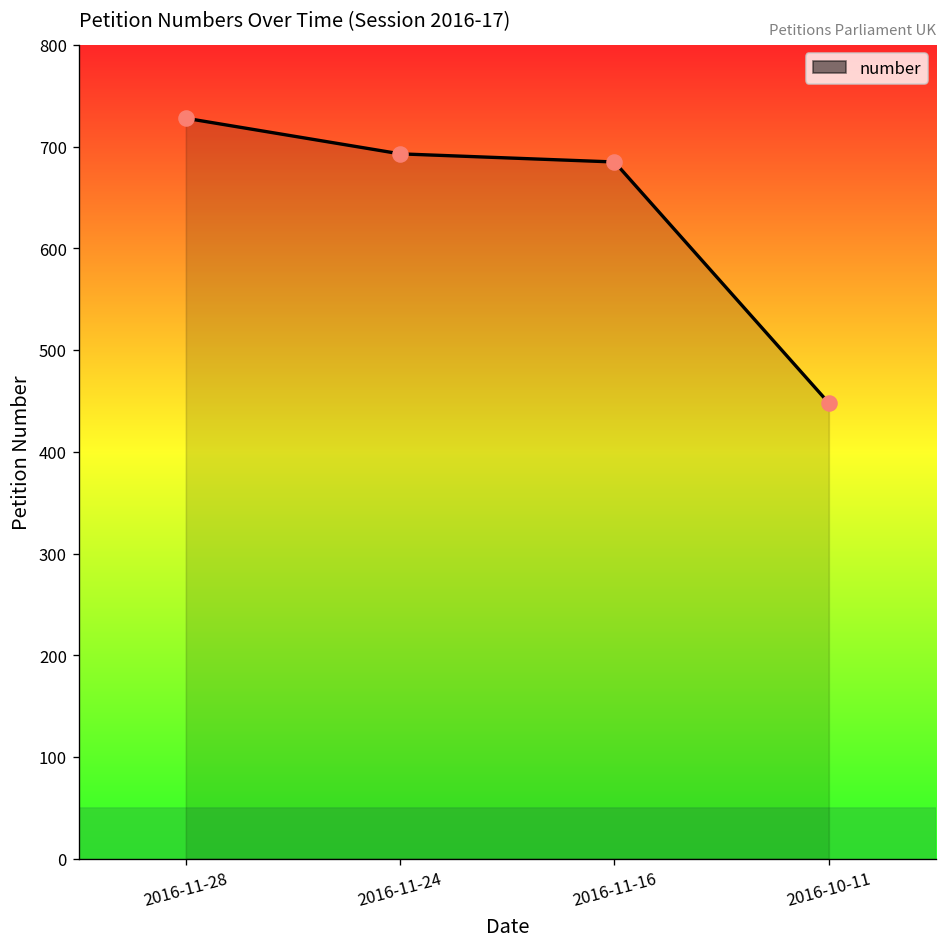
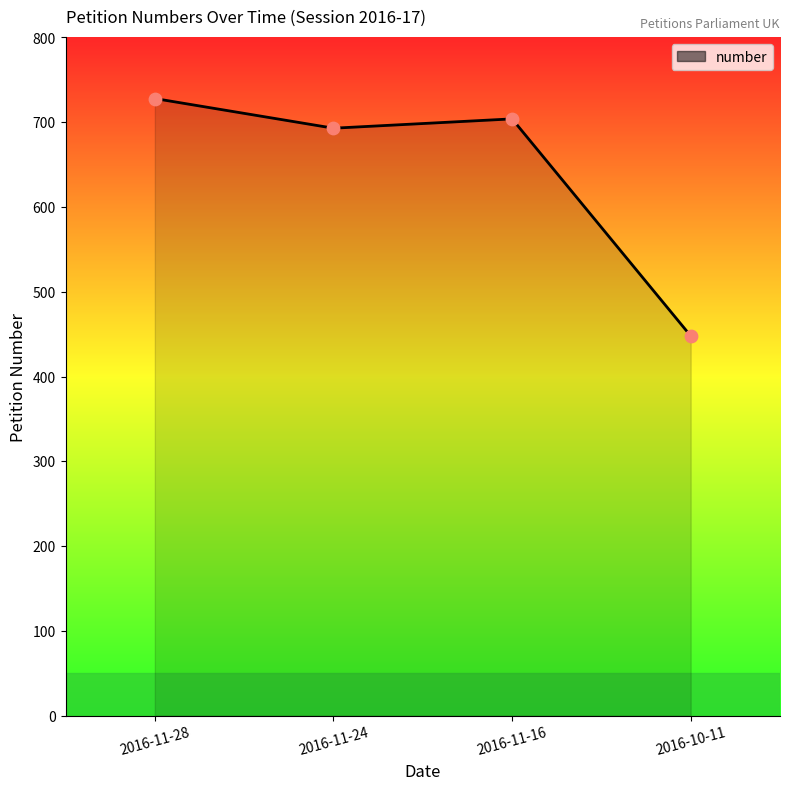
2016-11-16: 690 -> 700
